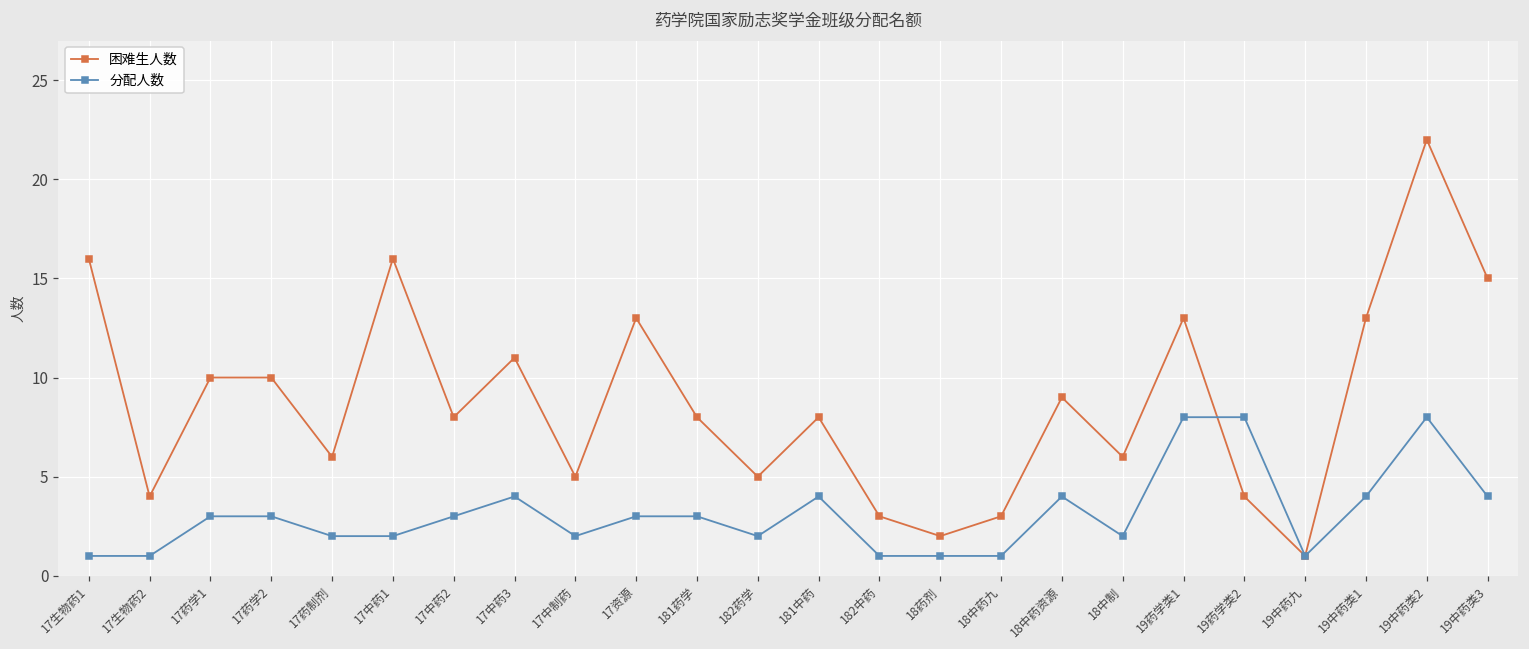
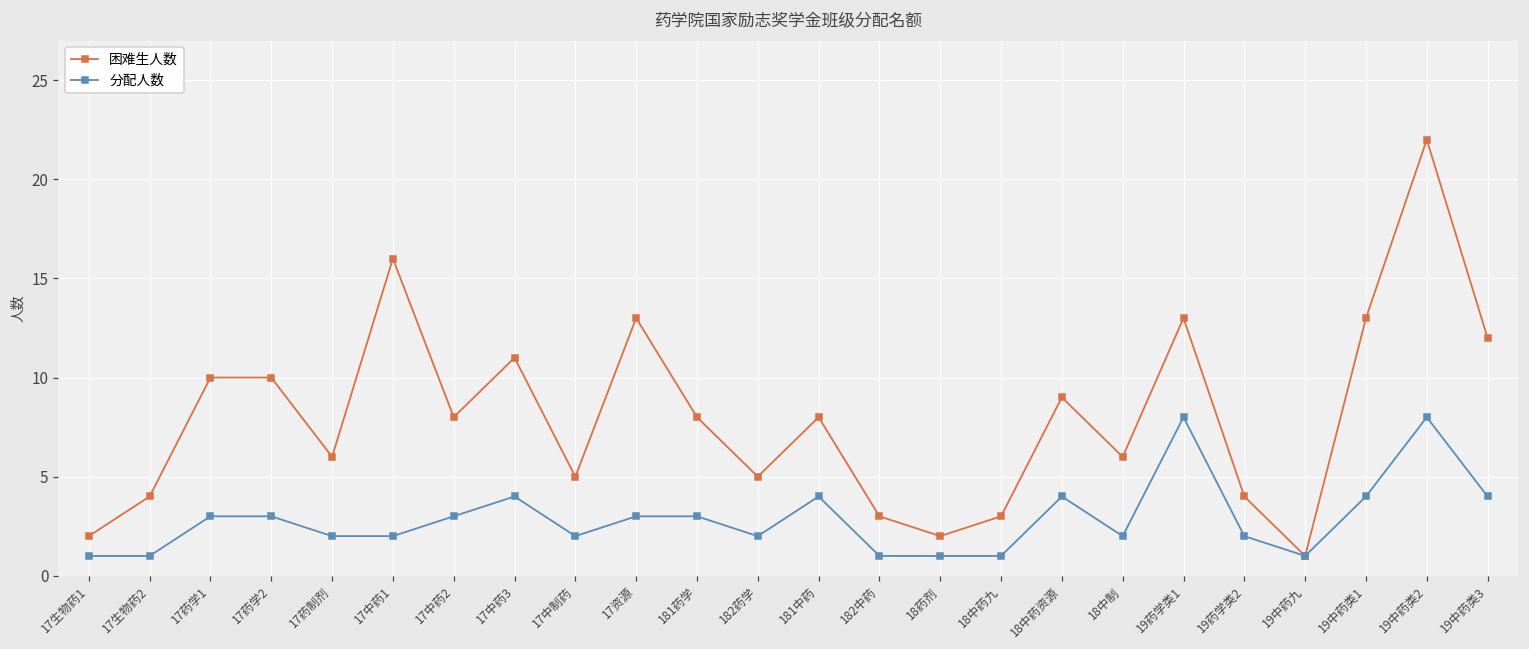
困难生人数, 17生物药1: 16 -> 2
分配人数, 19药学类2: 8 -> 2
困难生人数, 19中药类3: 15 -> 12
